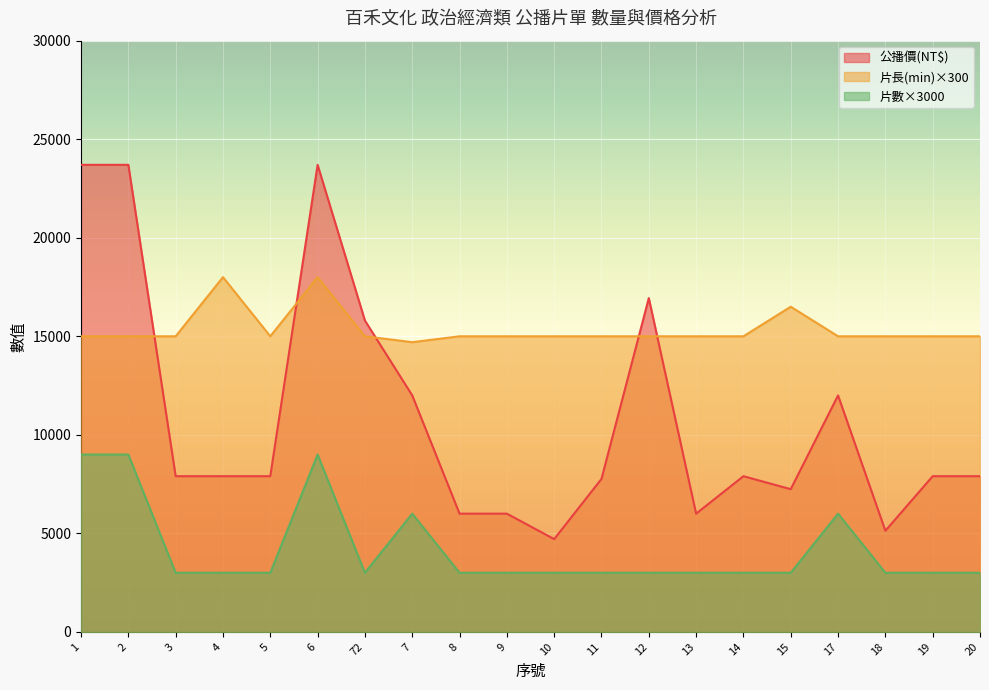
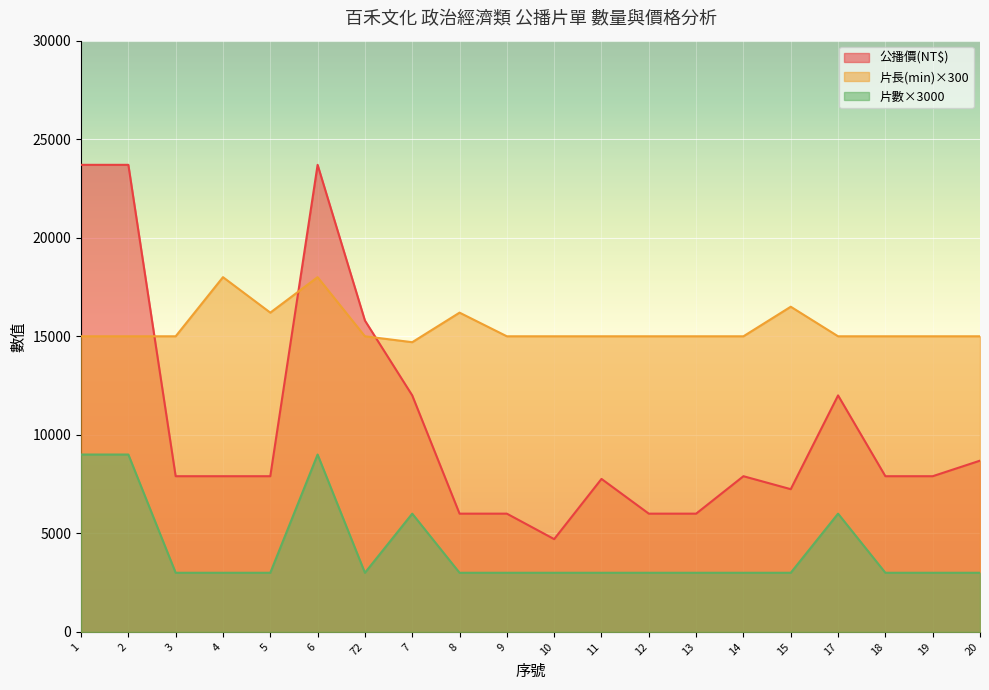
片長(min)×300, 5: 15000 -> 16200
片長(min)×300, 8: 15000 -> 16200
公播價(NT$), 12: 16900 -> 6000
公播價(NT$), 18: 5100 -> 7900
公播價(NT$), 20: 7900 -> 8700
